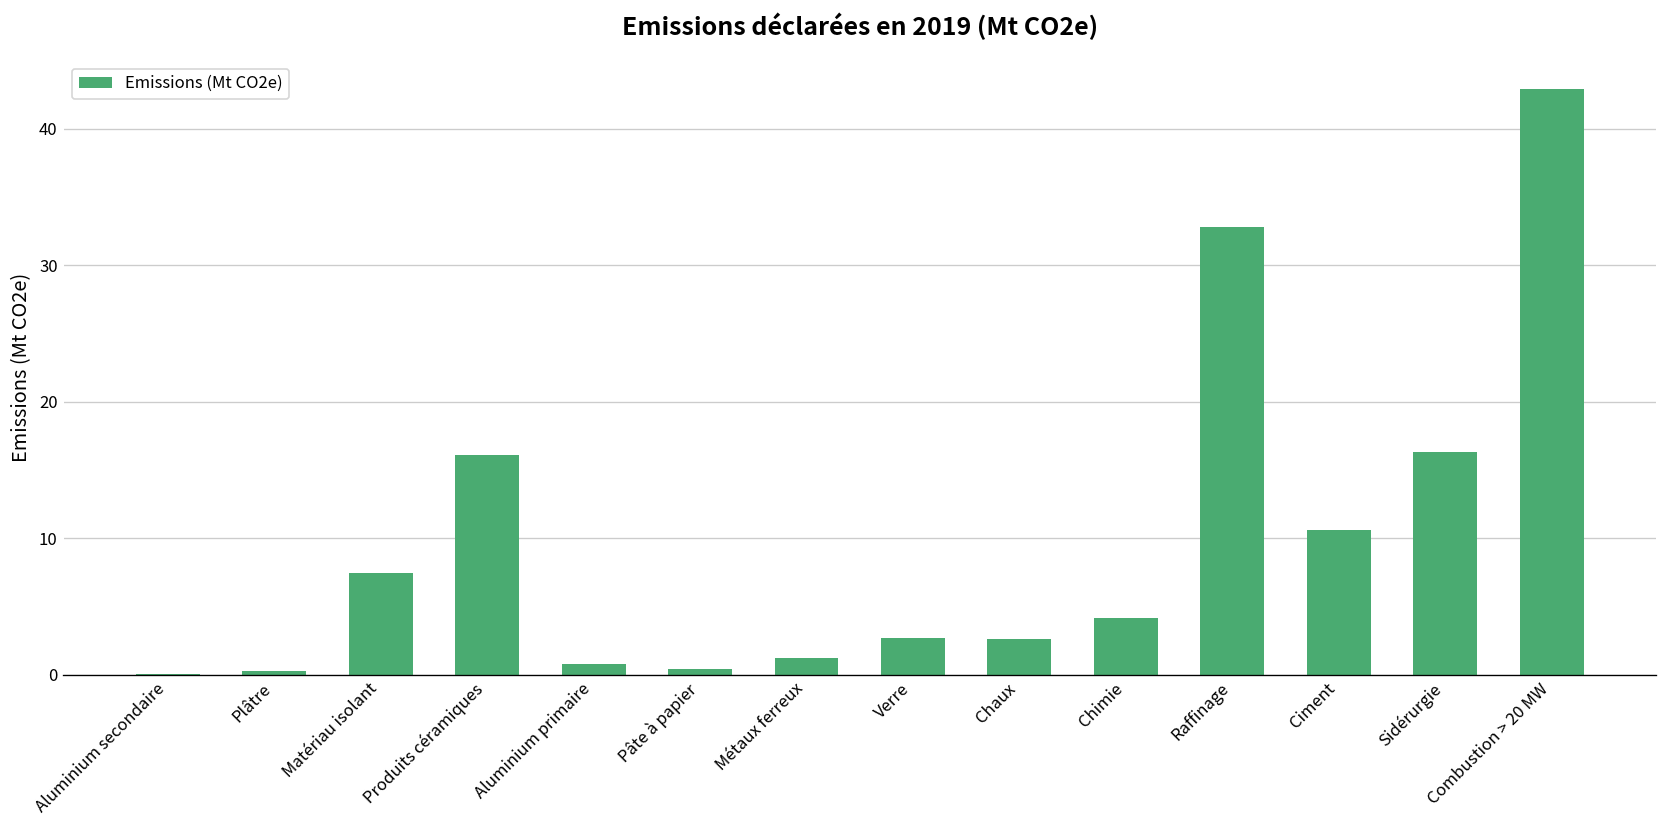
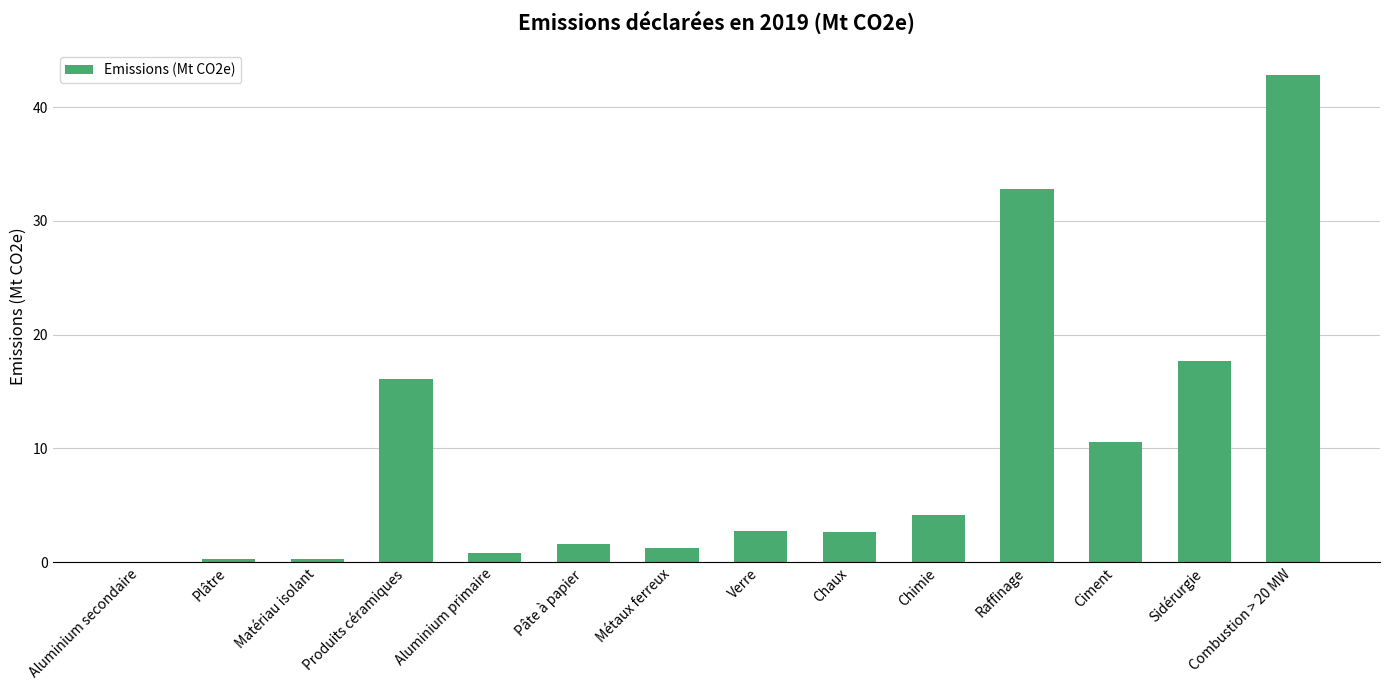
Matériau isolant: 7.4 -> 0.3
Pâte à papier: 0.4 -> 1.6
Sidérurgie: 16.3 -> 17.7
